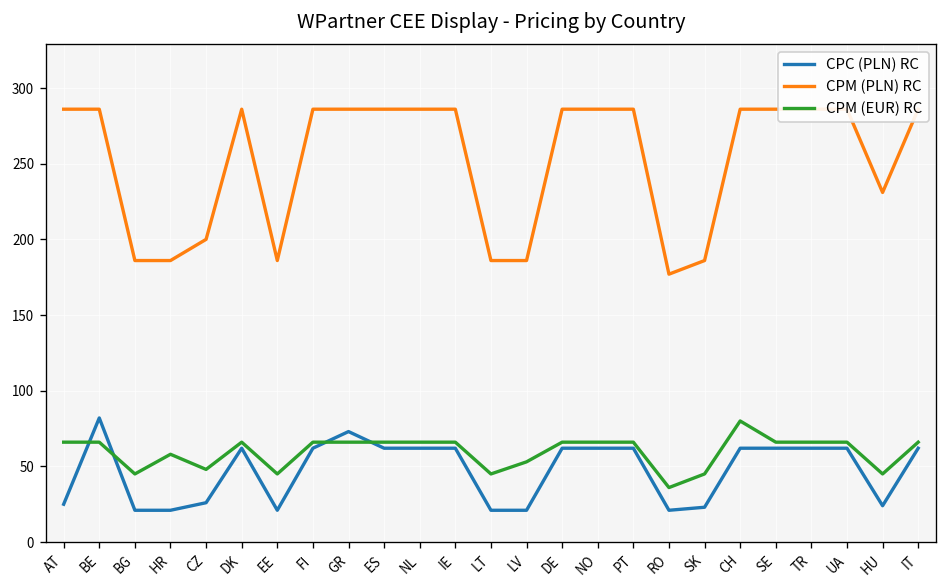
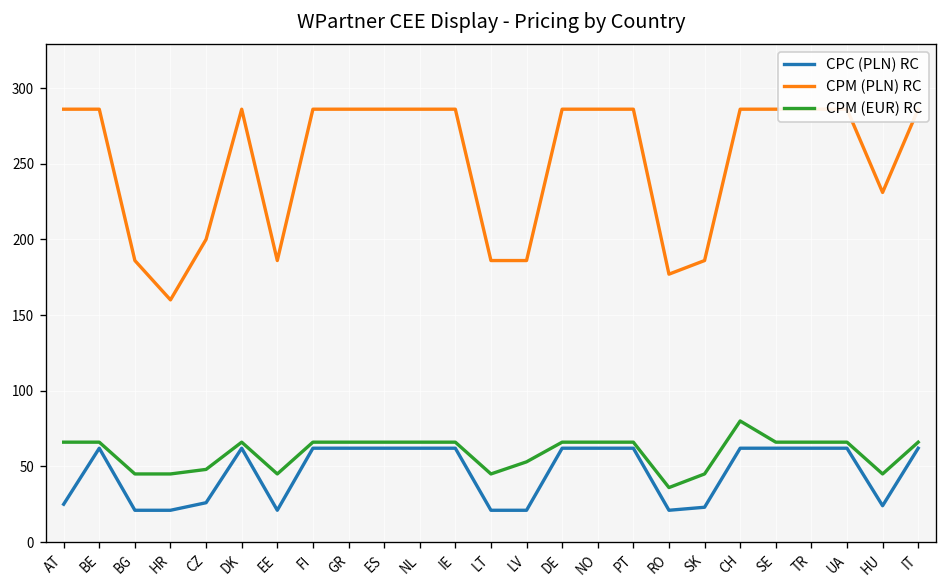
CPC (PLN) RC, BE: 82 -> 62
CPM (PLN) RC, HR: 186 -> 160
CPM (EUR) RC, HR: 58 -> 45
CPC (PLN) RC, GR: 73 -> 62
